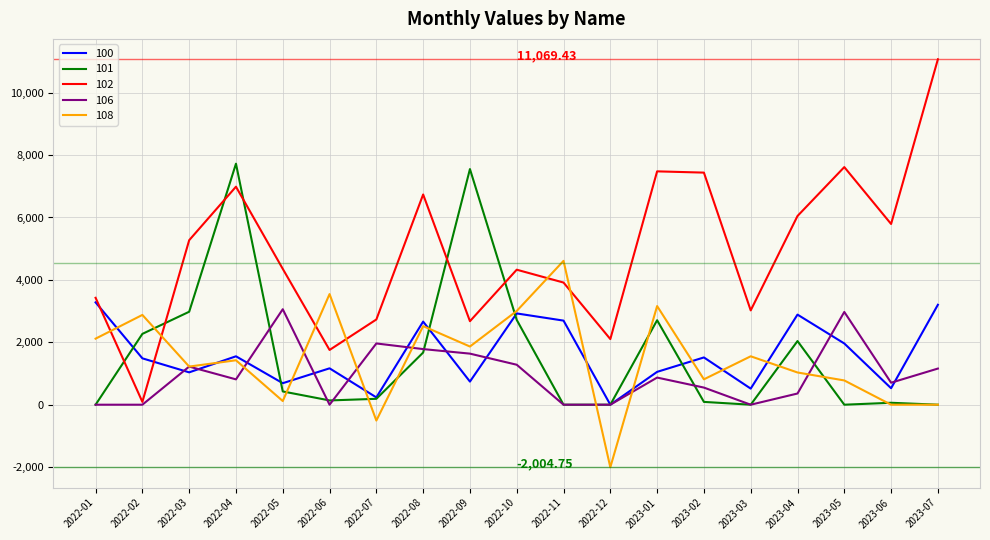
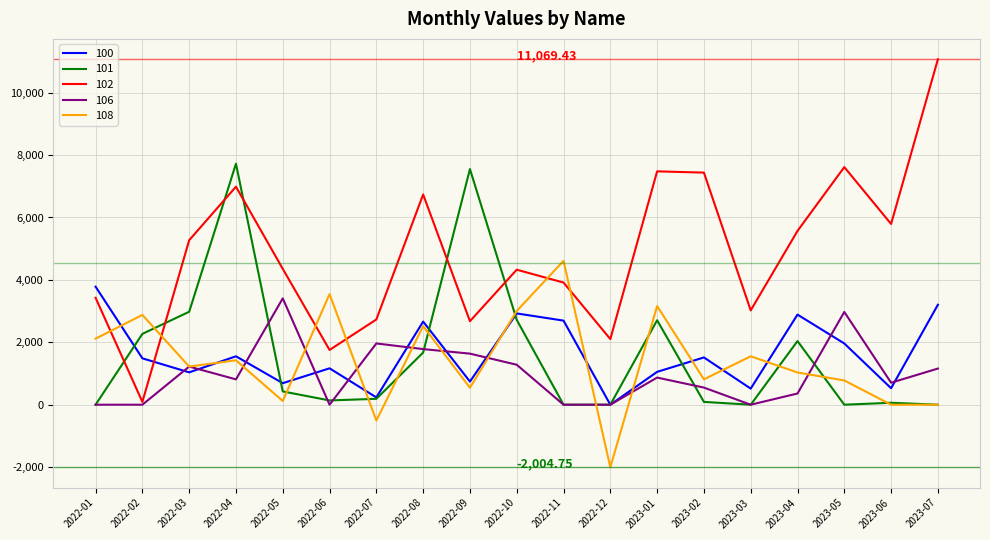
100, 2022-01: 3,300 -> 3,800
106, 2022-05: 3,100 -> 3,400
108, 2022-09: 1,900 -> 500
102, 2023-04: 6,000 -> 5,600
